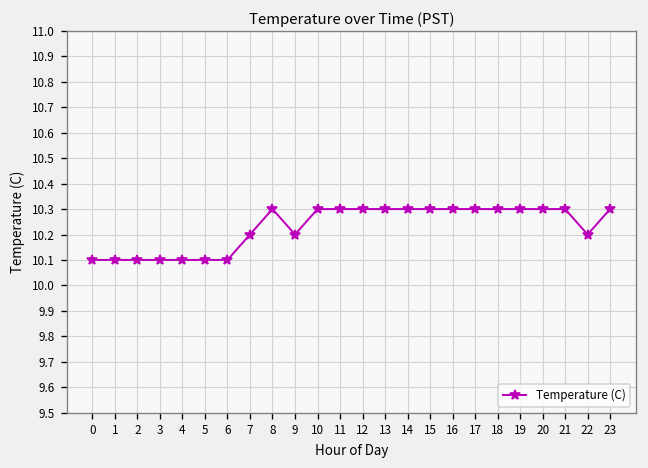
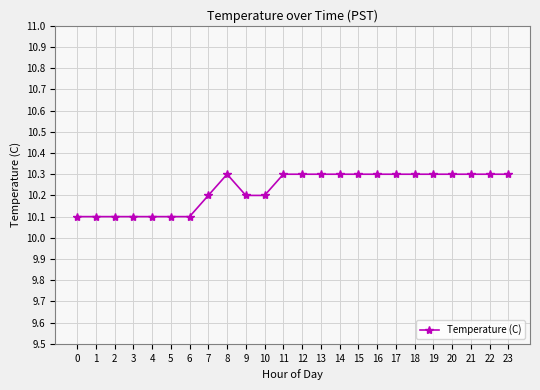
10: 10.3 -> 10.2
22: 10.2 -> 10.3
